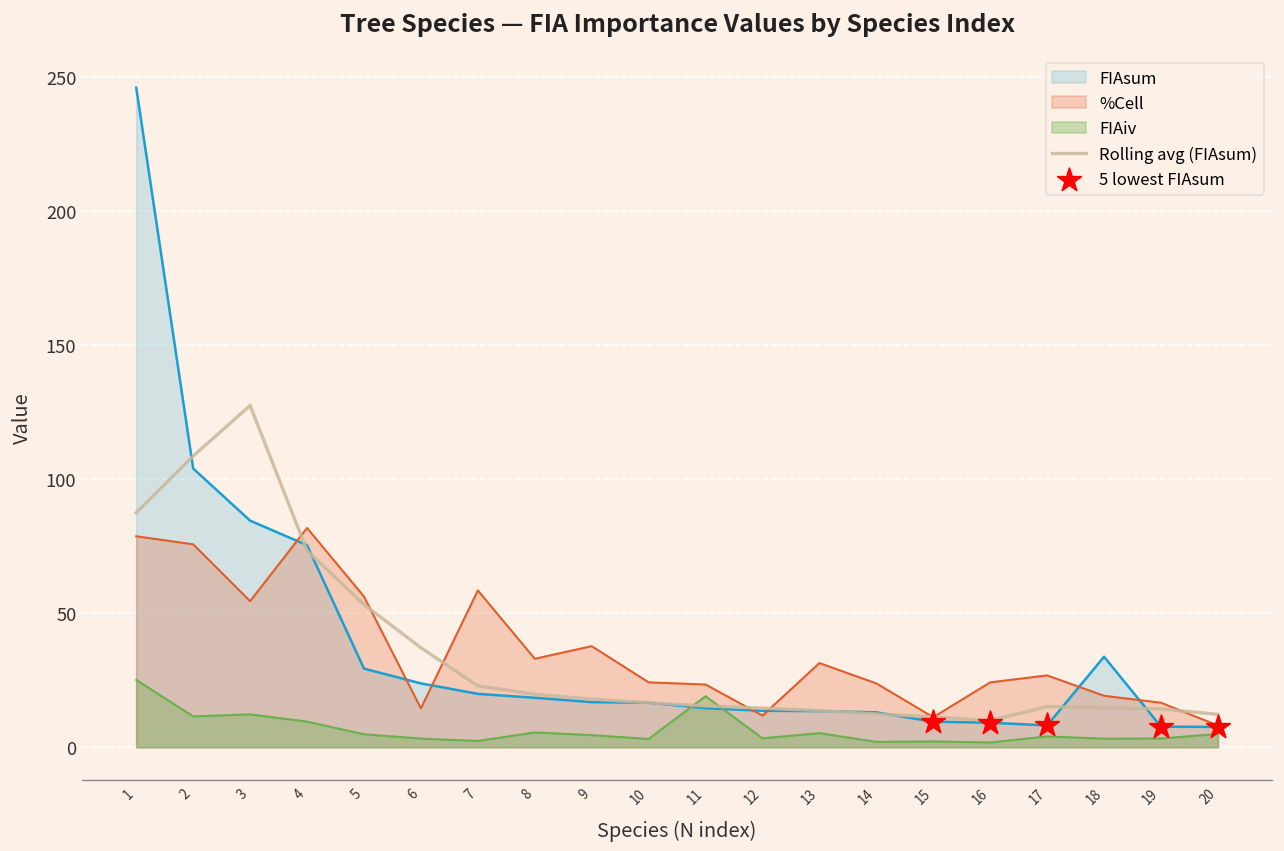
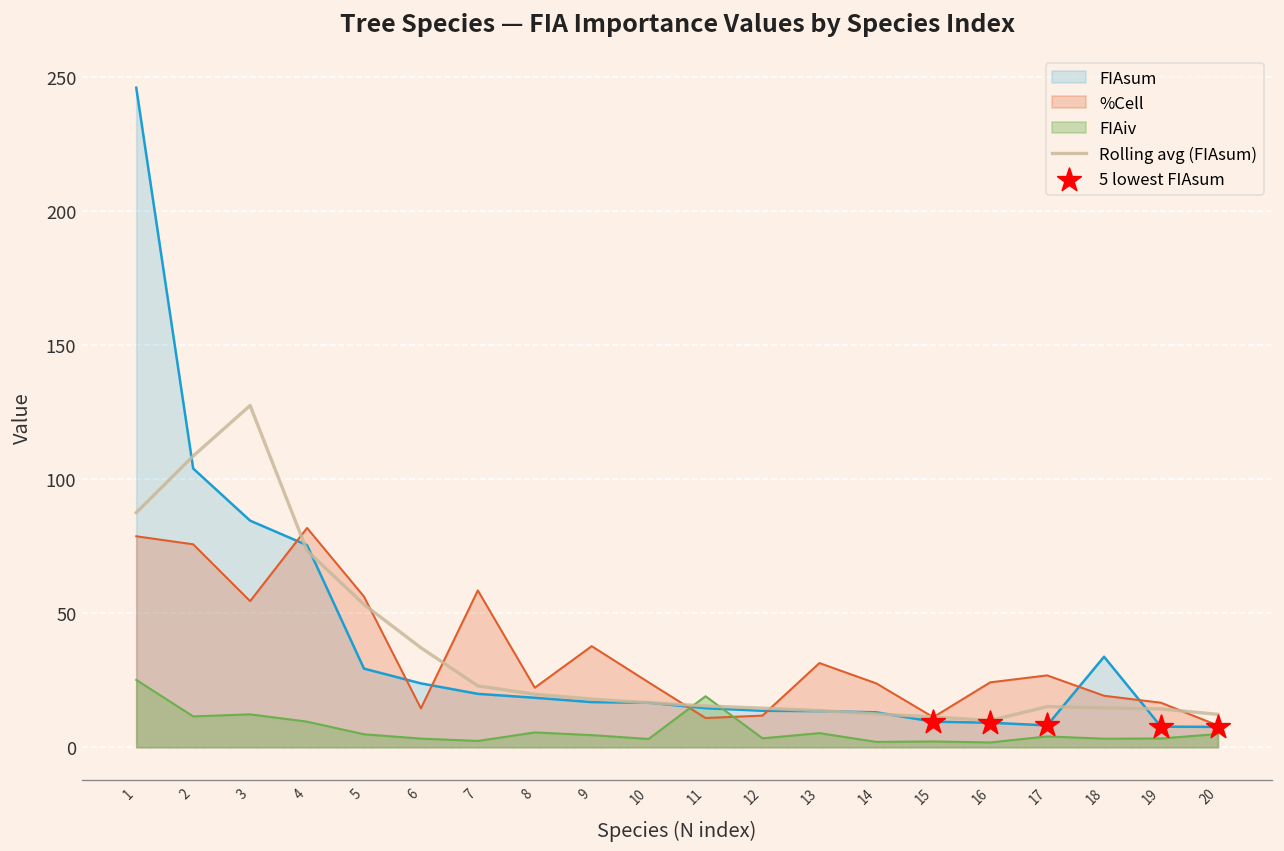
%Cell, 8: 33 -> 22
%Cell, 11: 23 -> 11
